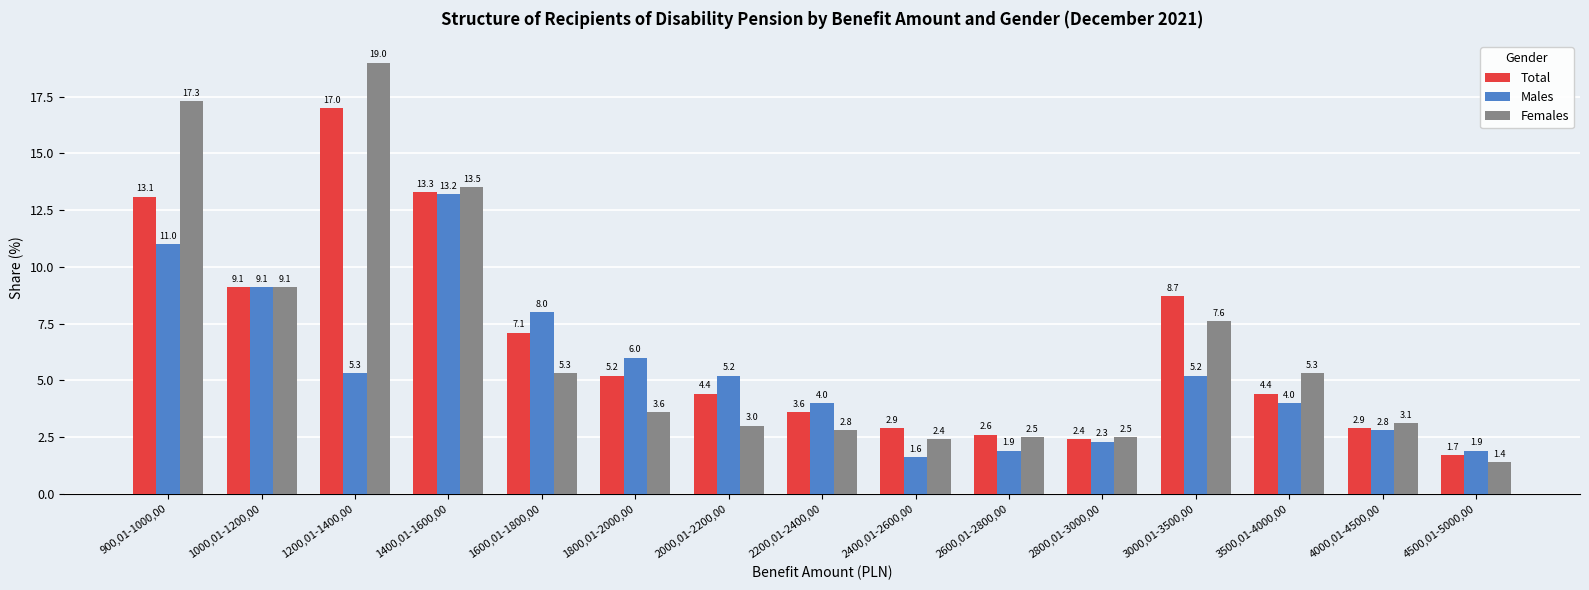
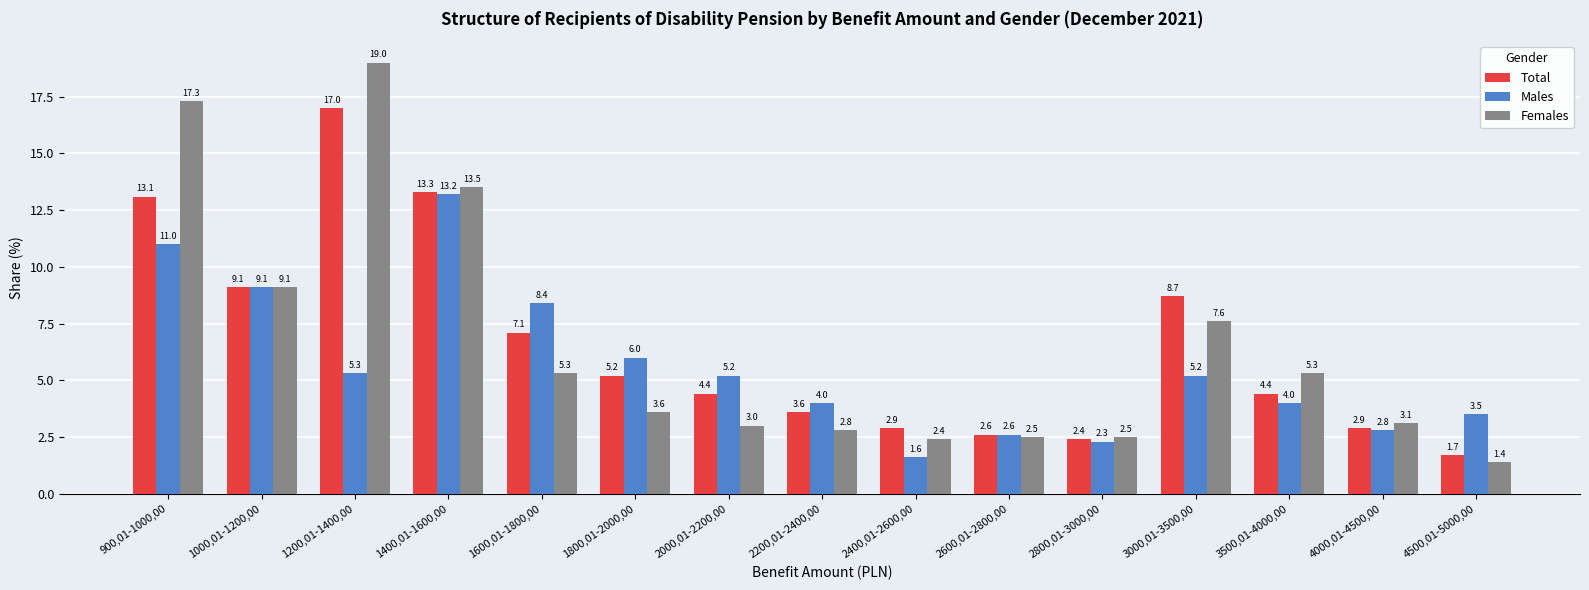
Males, 1600,01-1800,00: 8.0 -> 8.4
Males, 2600,01-2800,00: 1.9 -> 2.6
Males, 4500,01-5000,00: 1.9 -> 3.5
